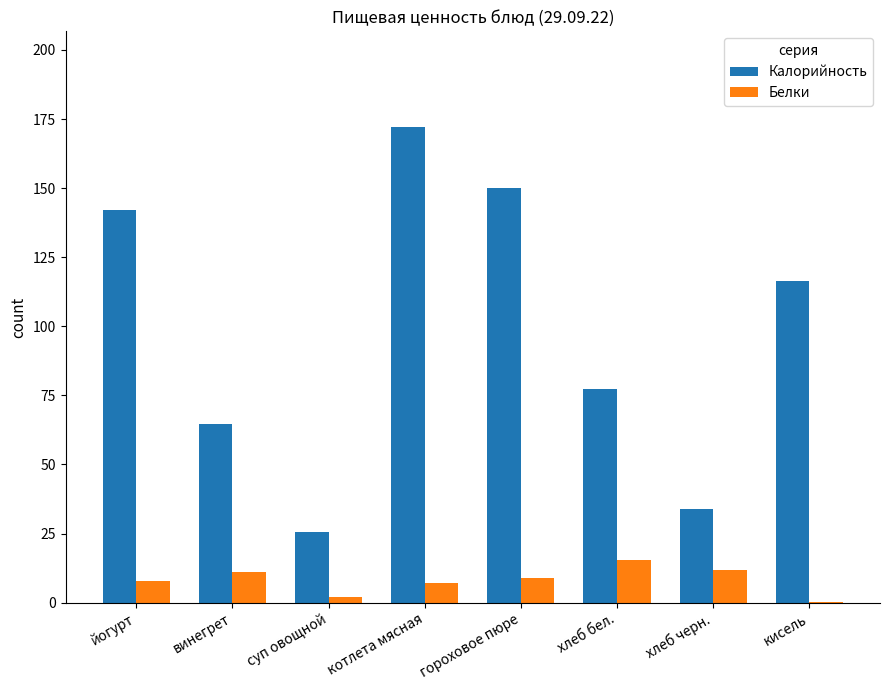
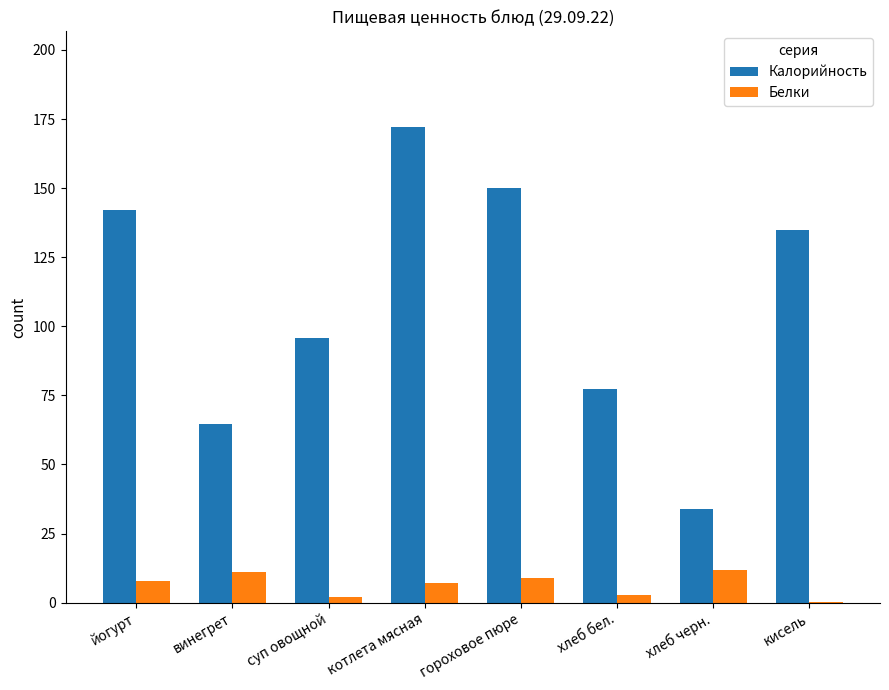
Калорийность, суп овощной: 25 -> 96
Белки, хлеб бел.: 15 -> 3
Калорийность, кисель: 117 -> 135
